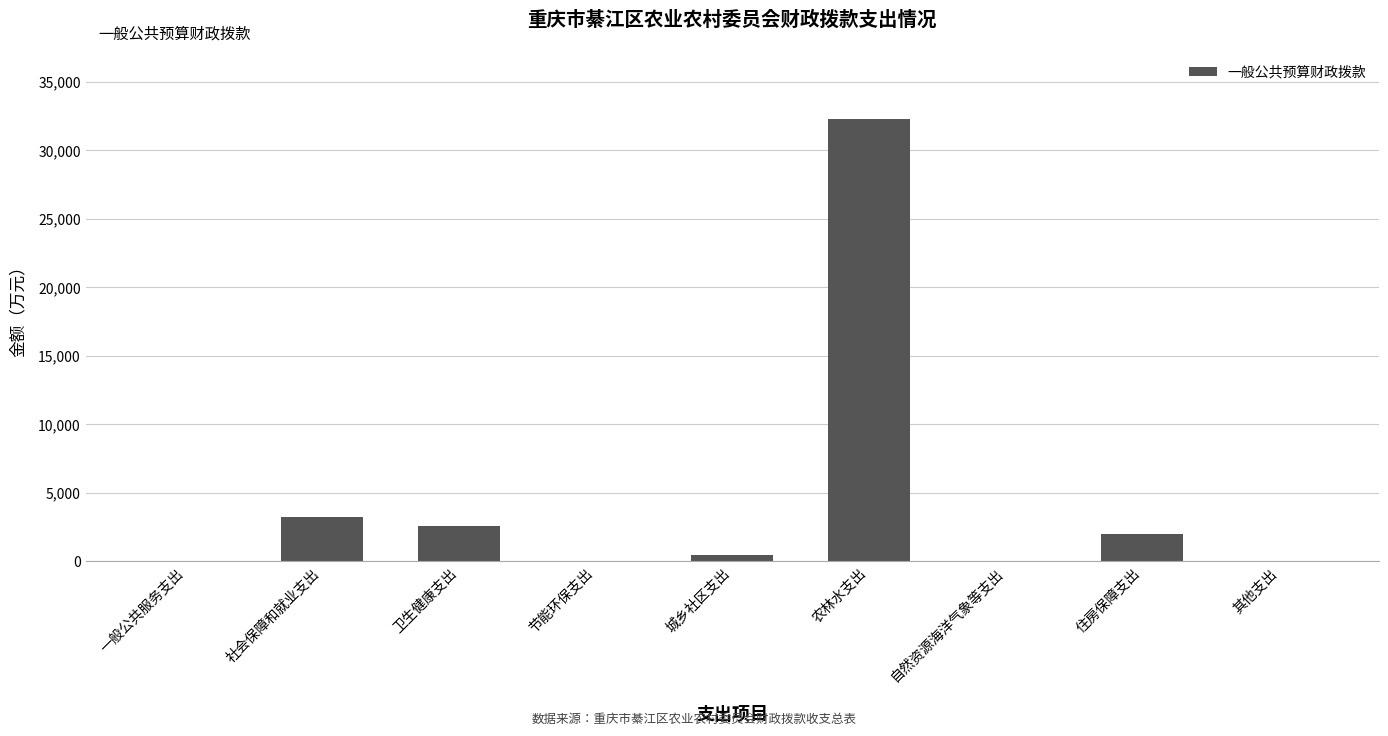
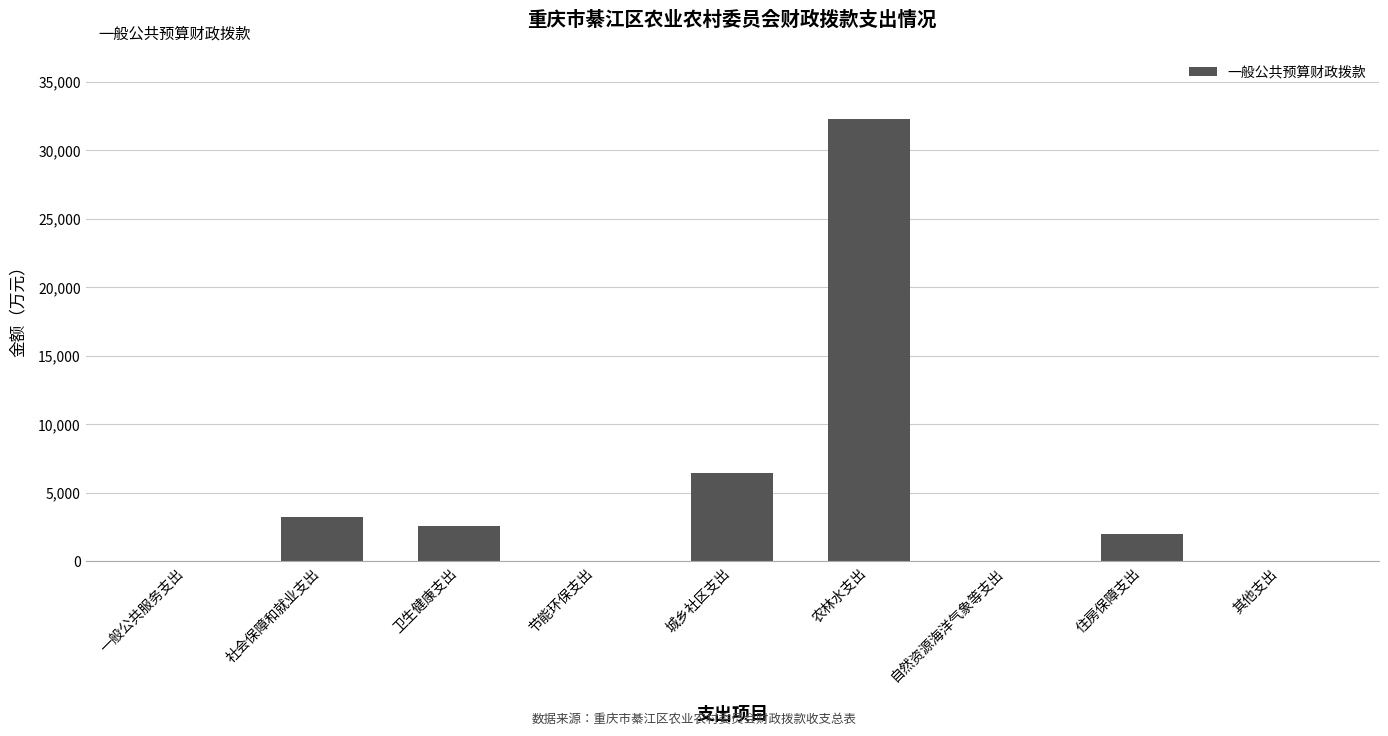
城乡社区支出: 400 -> 6,500
